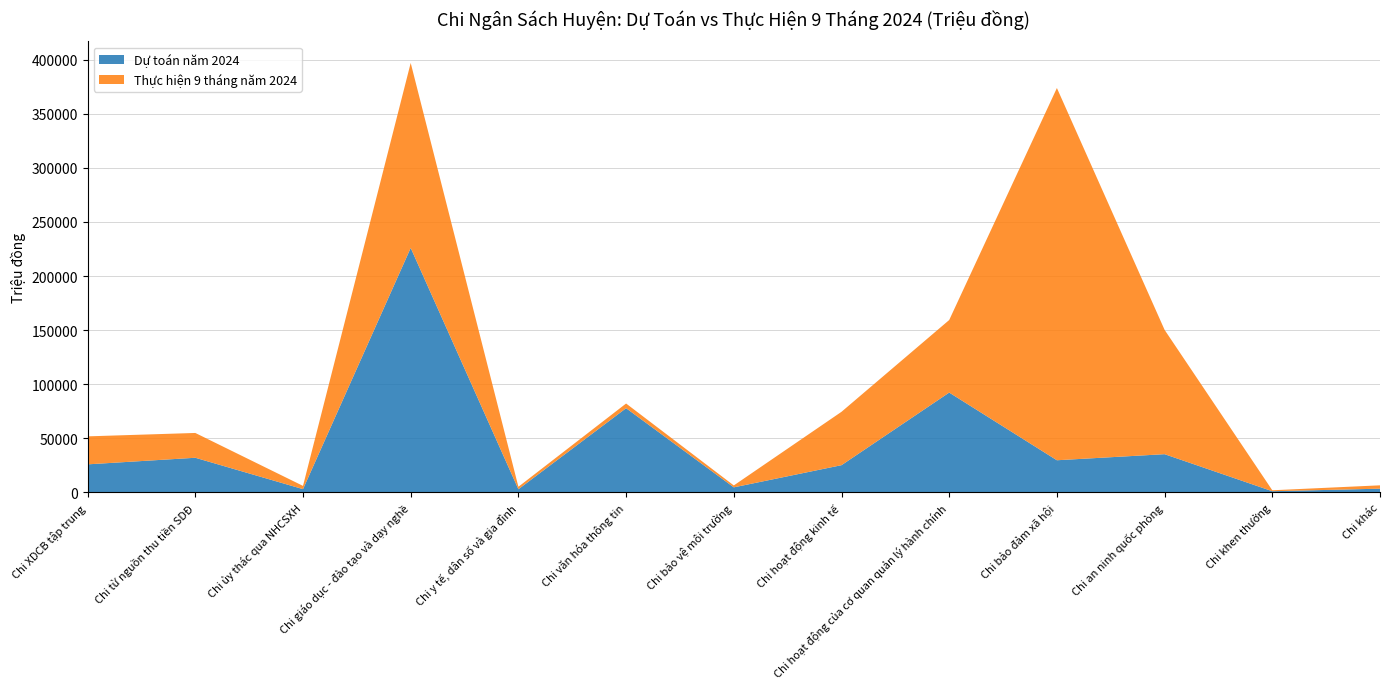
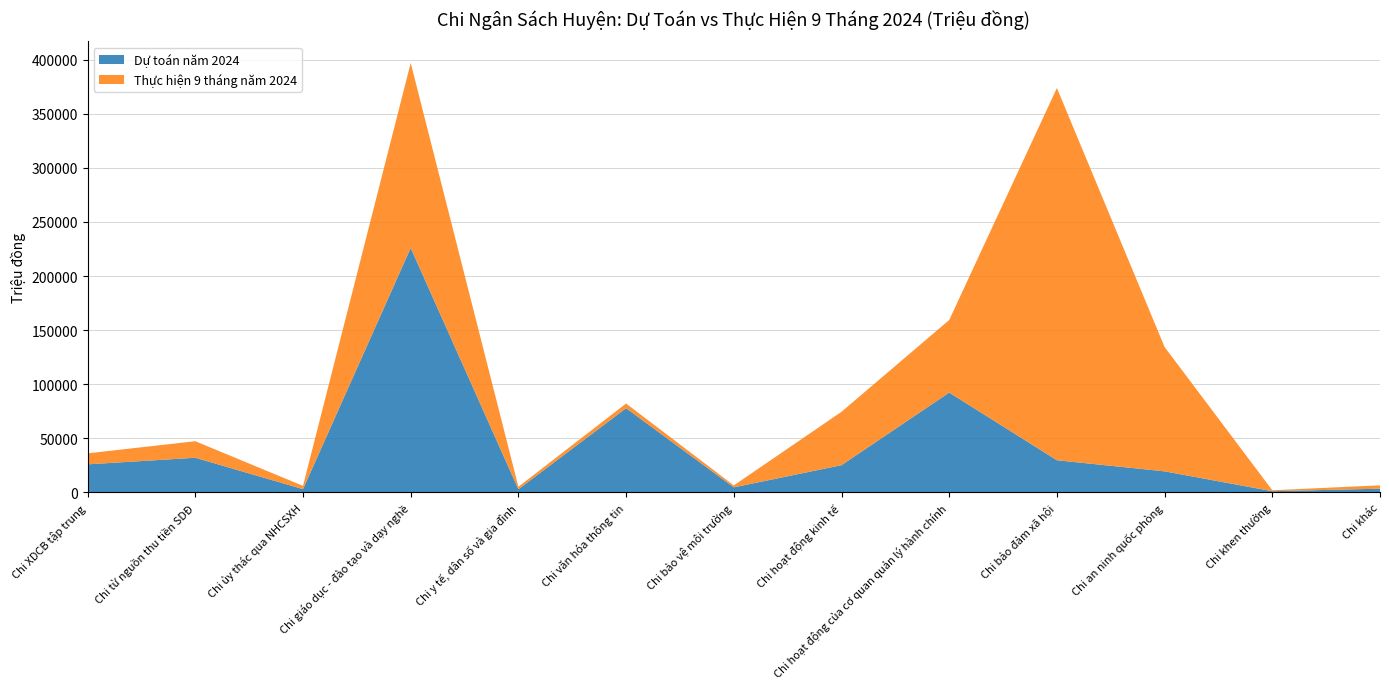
Thực hiện 9 tháng năm 2024, Chi XDCB tập trung: 26000 -> 10000
Thực hiện 9 tháng năm 2024, Chi từ nguồn thu tiền SDĐ: 23000 -> 15000
Dự toán năm 2024, Chi an ninh quốc phòng: 35000 -> 19000
